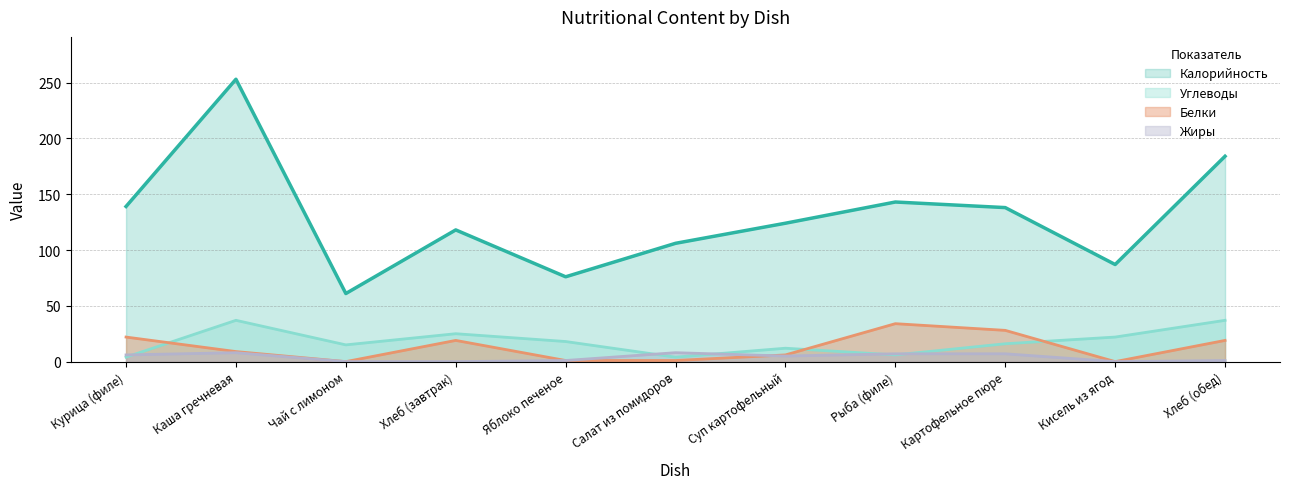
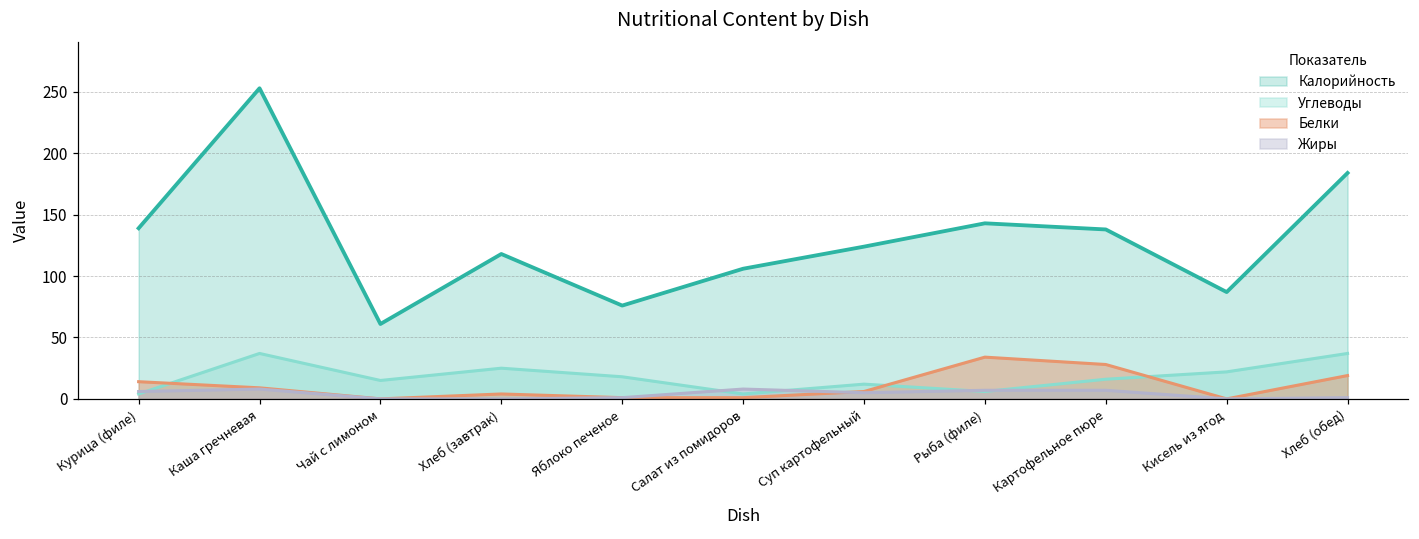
Белки, Курица (филе): 22 -> 14
Белки, Хлеб (завтрак): 19 -> 4
